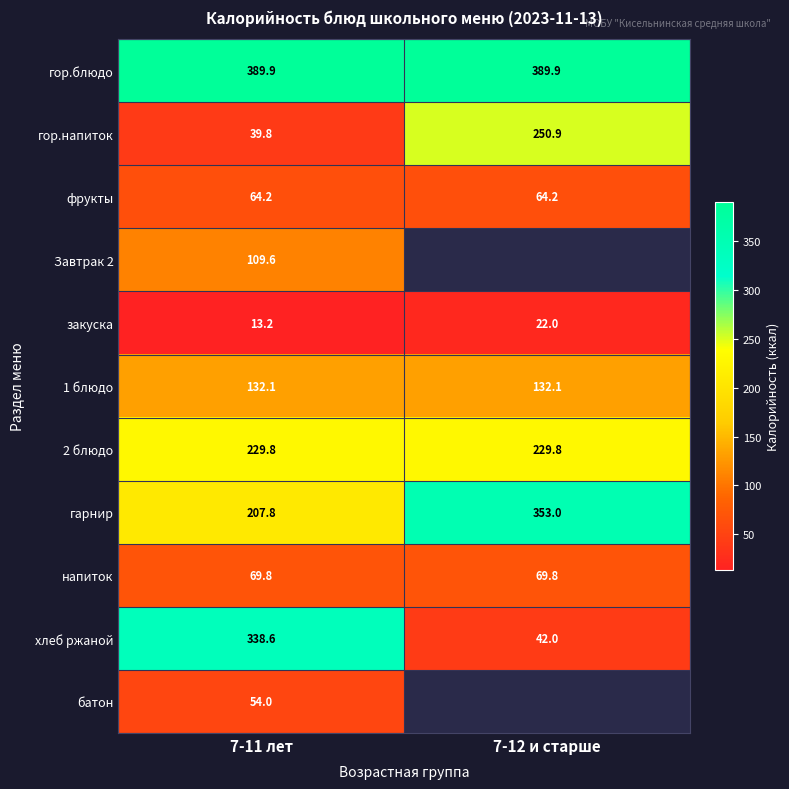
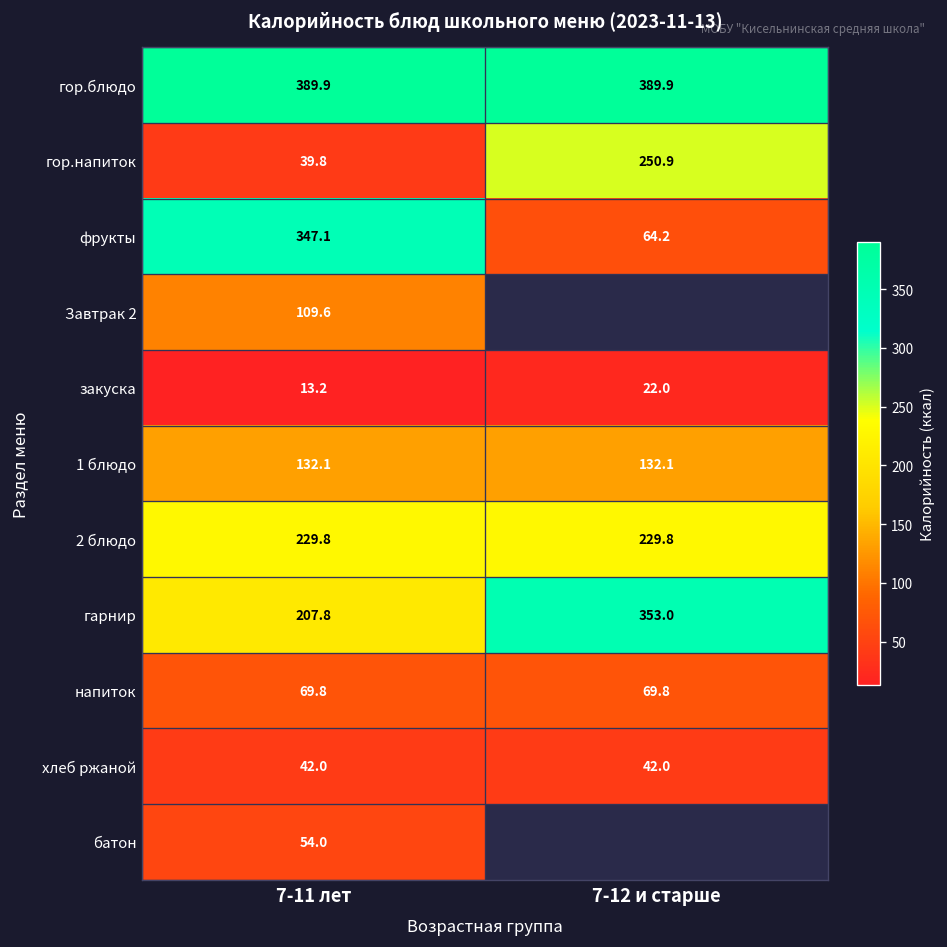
фрукты, 7-11 лет: 64.2 -> 347.1
хлеб ржаной, 7-11 лет: 338.6 -> 42.0
